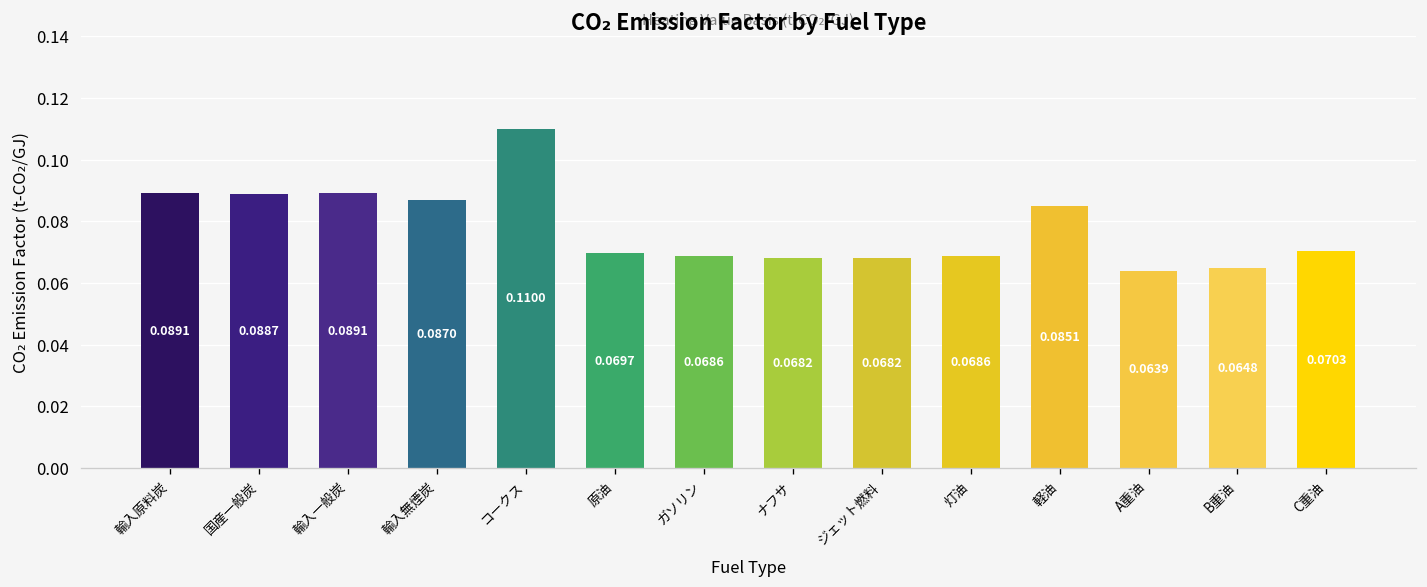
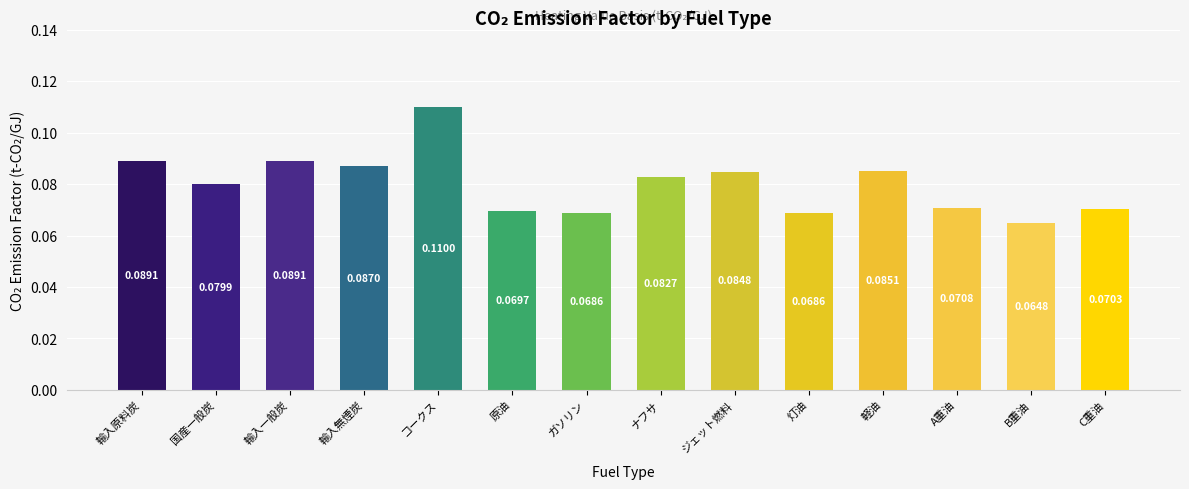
国産一般炭: 0.0887 -> 0.0799
ナフサ: 0.0682 -> 0.0827
ジェット燃料: 0.0682 -> 0.0848
A重油: 0.0639 -> 0.0708
